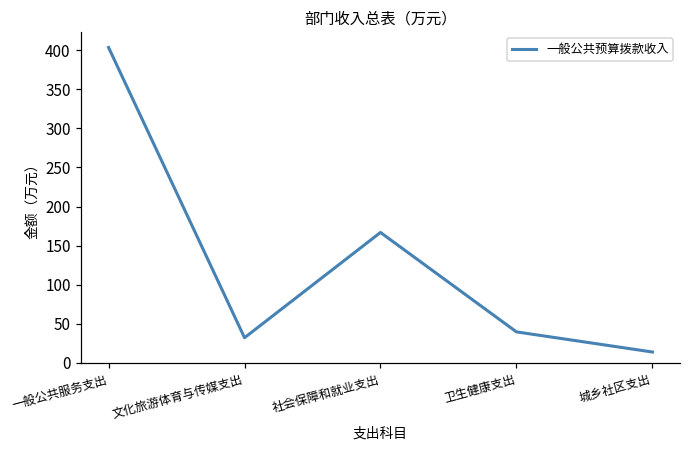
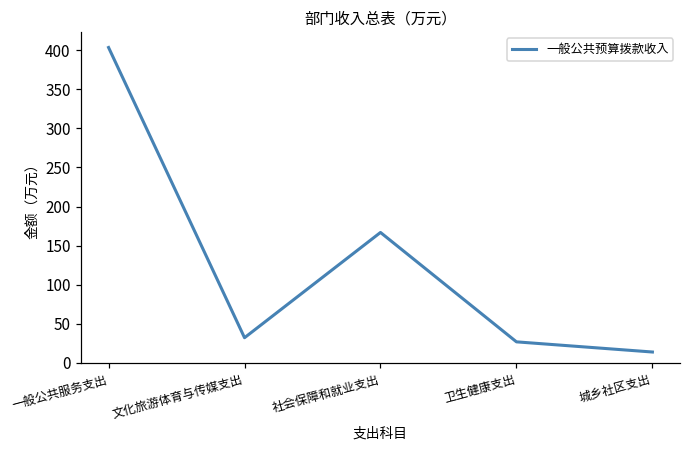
卫生健康支出: 40 -> 30
